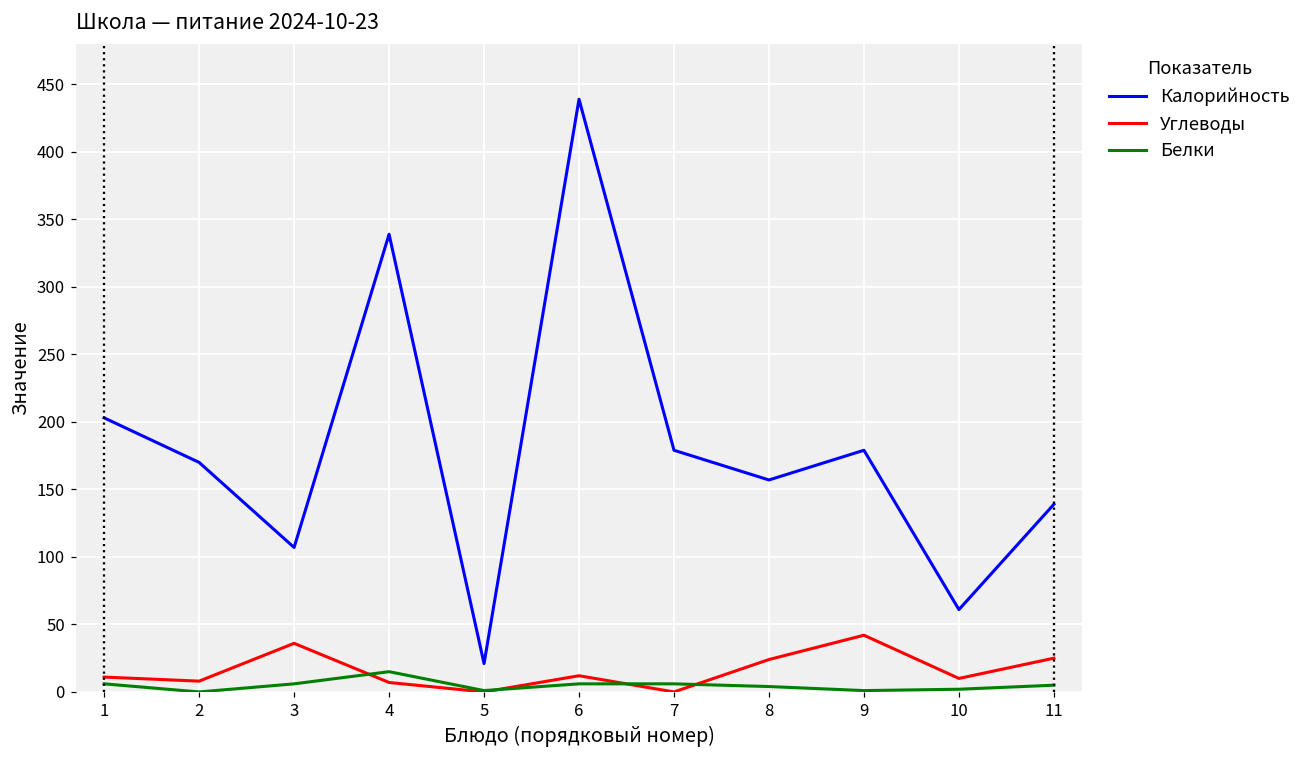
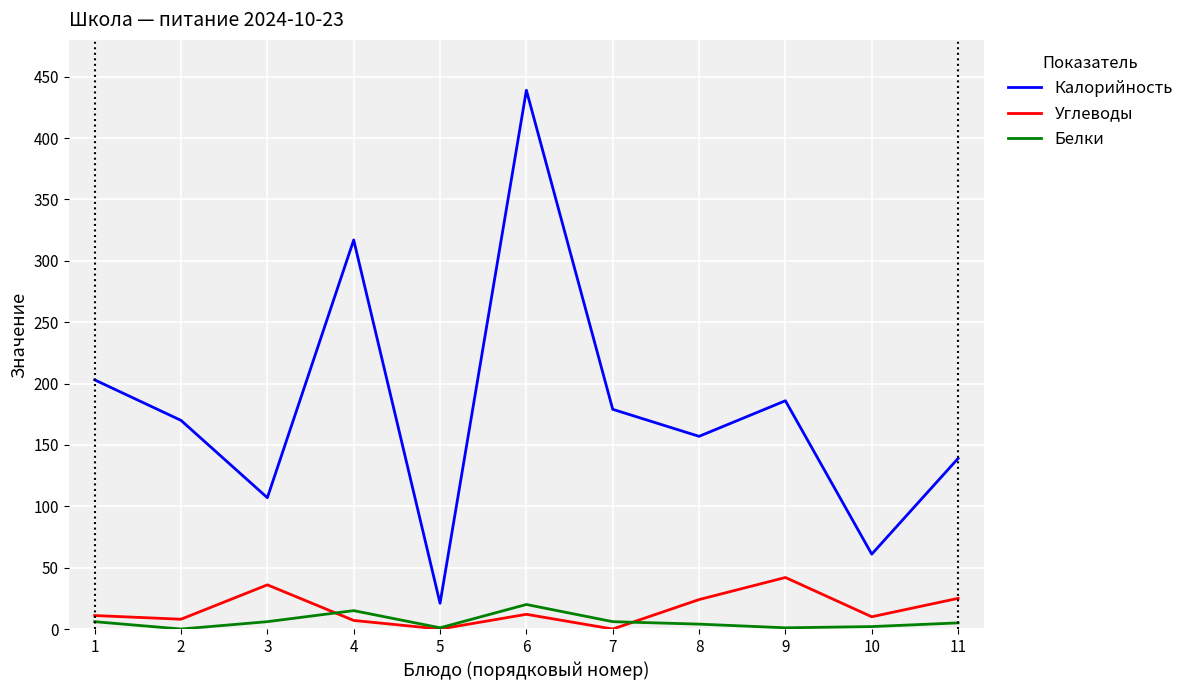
Калорийность, 4: 339 -> 317
Белки, 6: 6 -> 20
Калорийность, 9: 179 -> 186
